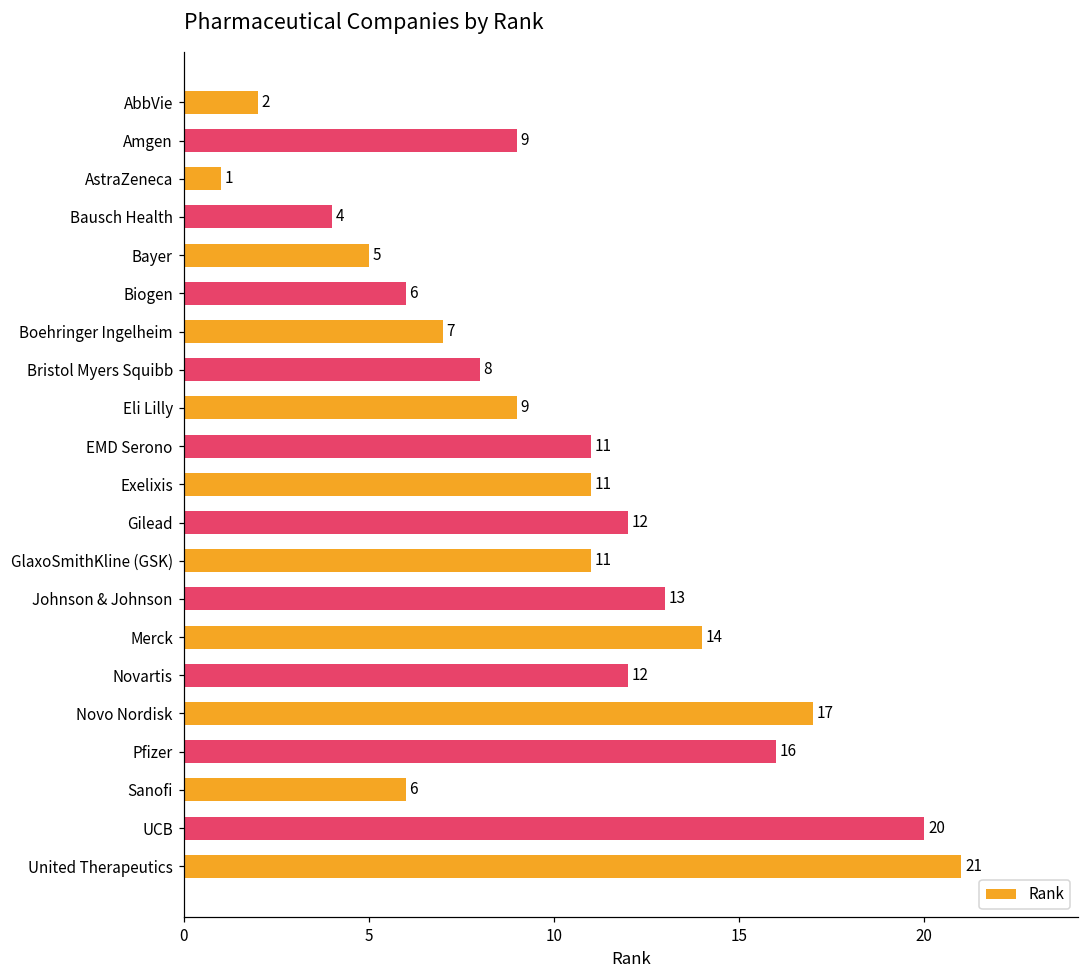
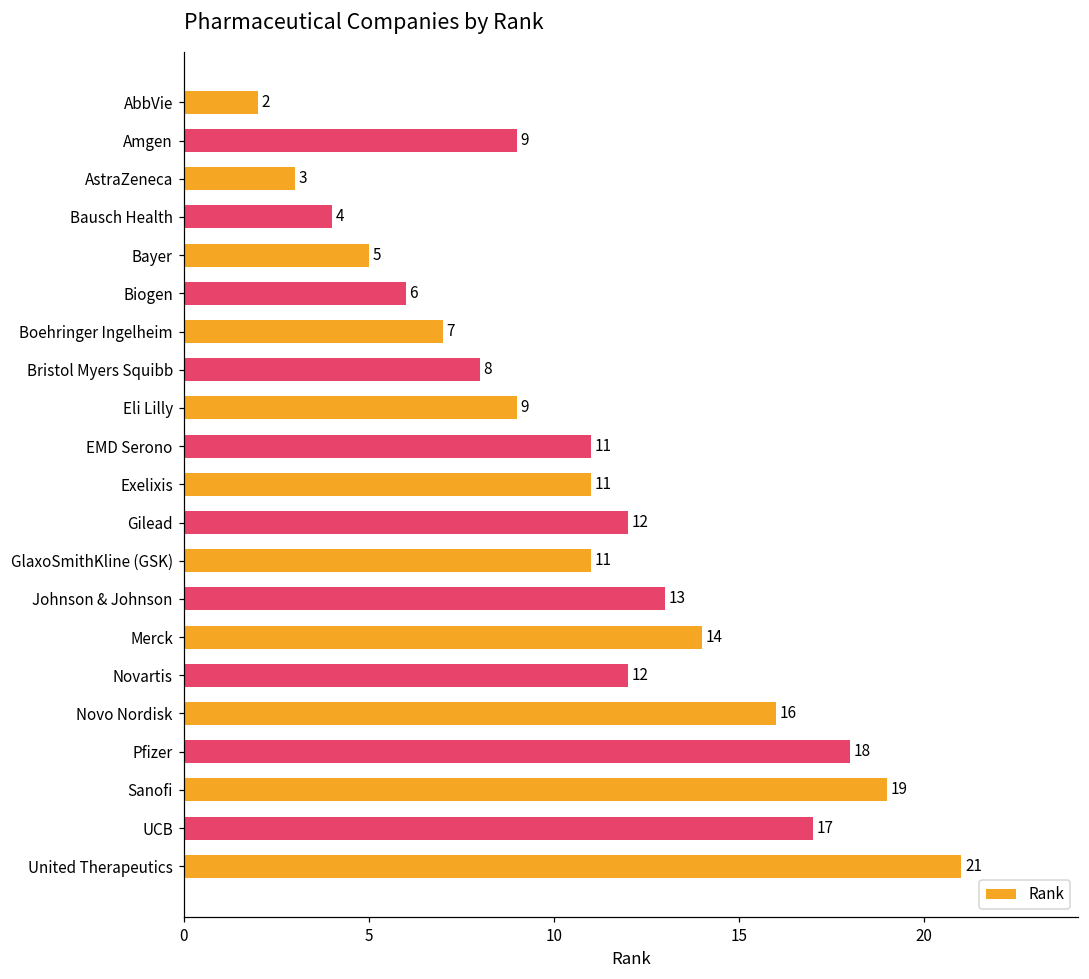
AstraZeneca: 1 -> 3
Novo Nordisk: 17 -> 16
Pfizer: 16 -> 18
Sanofi: 6 -> 19
UCB: 20 -> 17
